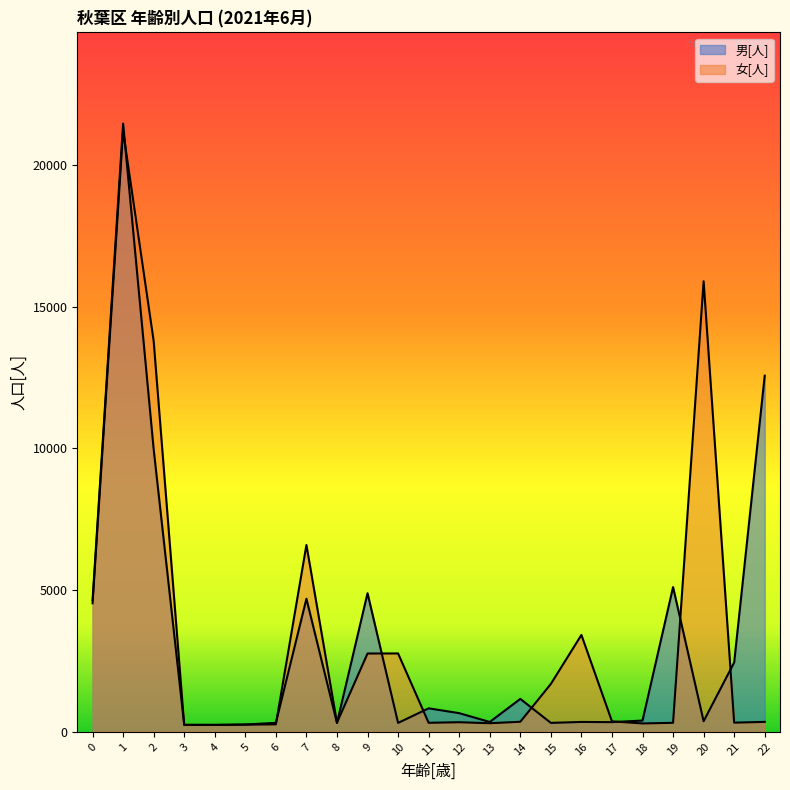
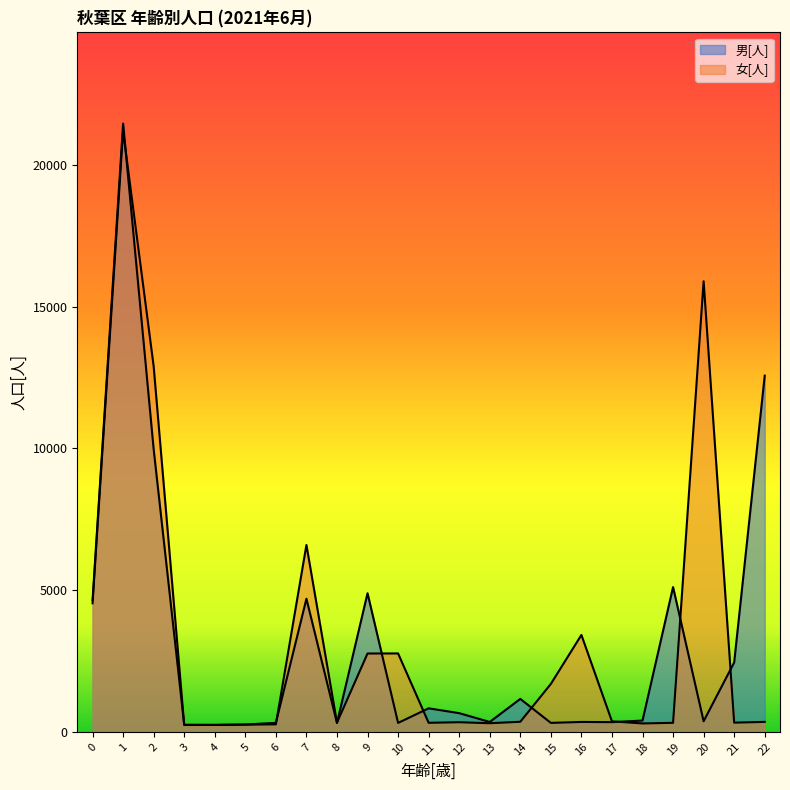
女[人], 2: 13800 -> 12900
